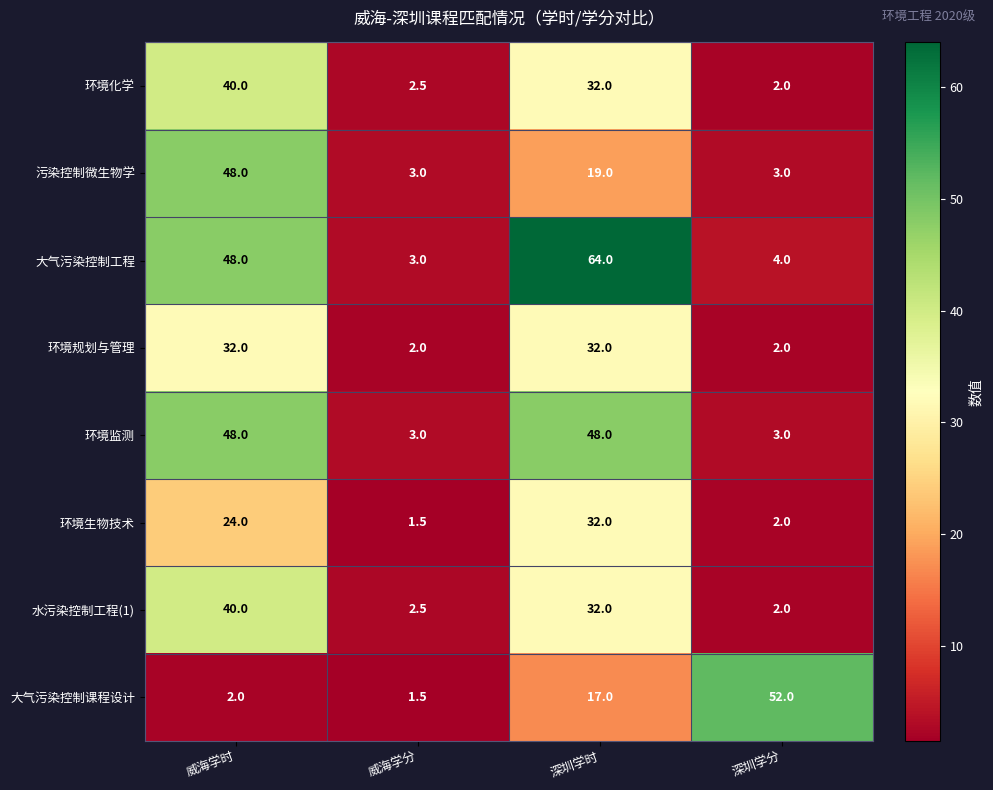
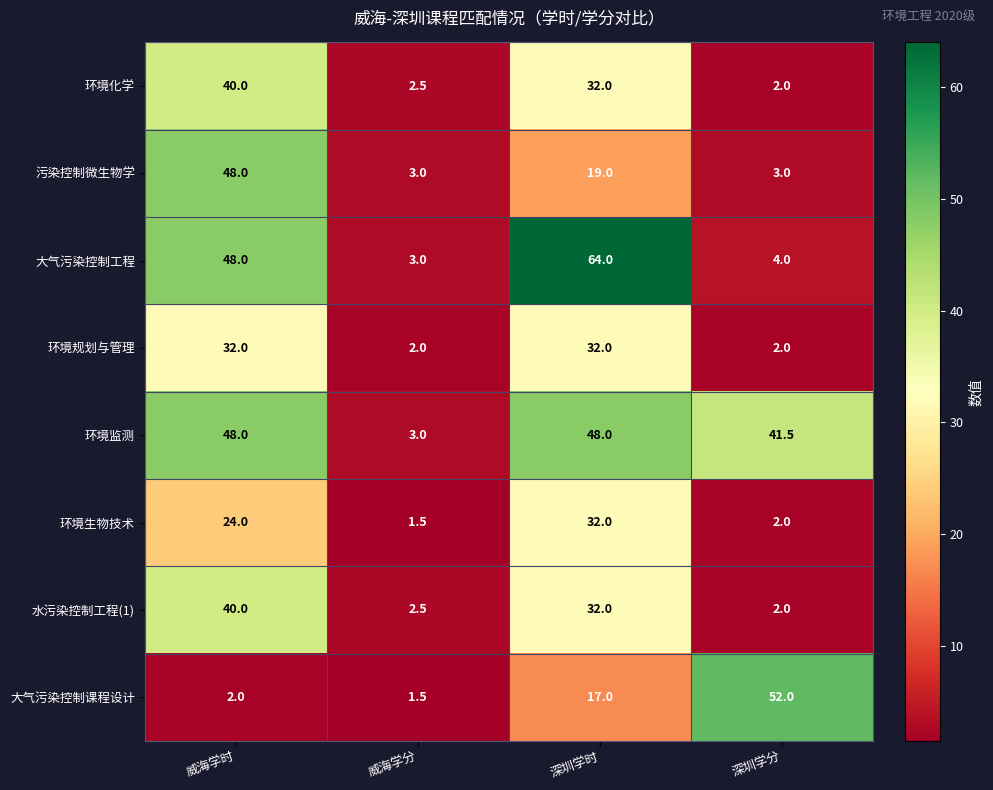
环境监测, 深圳学分: 3.0 -> 41.5
